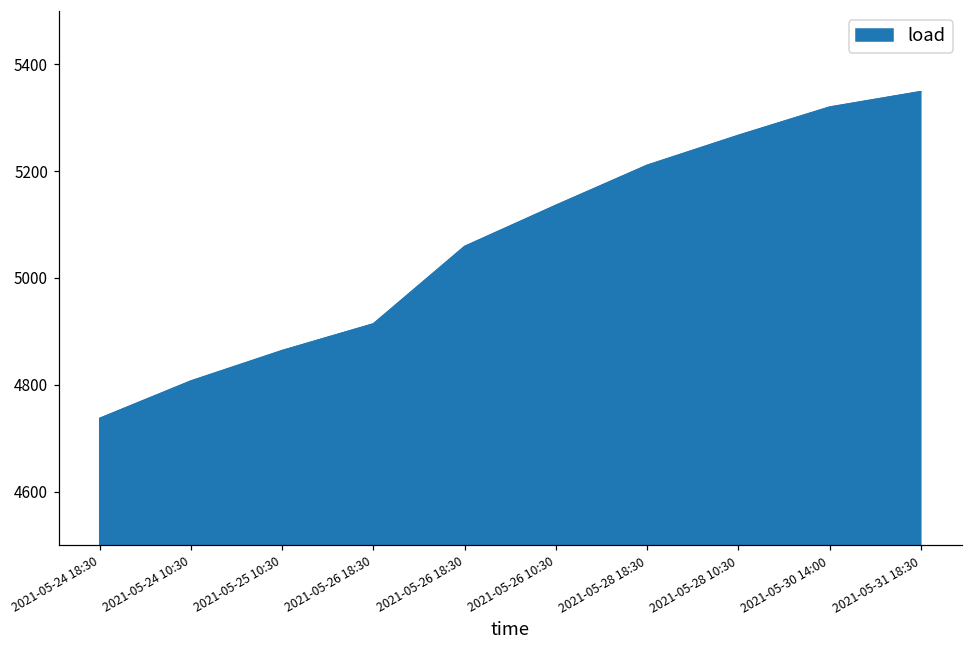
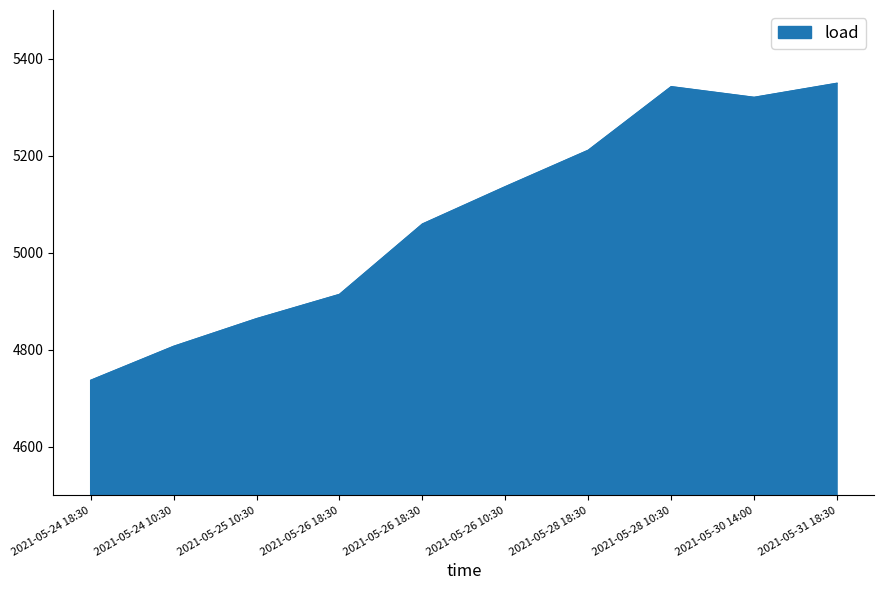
2021-05-28 10:30: 5270 -> 5340
